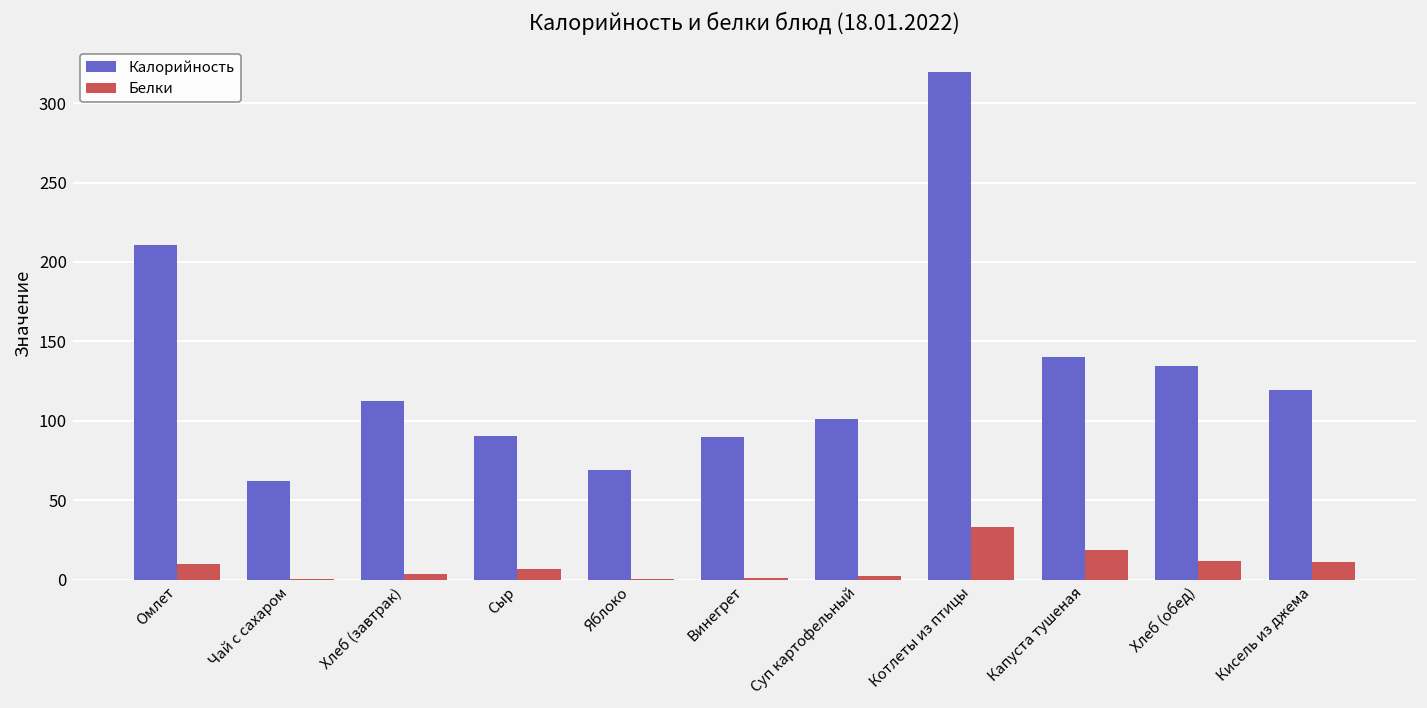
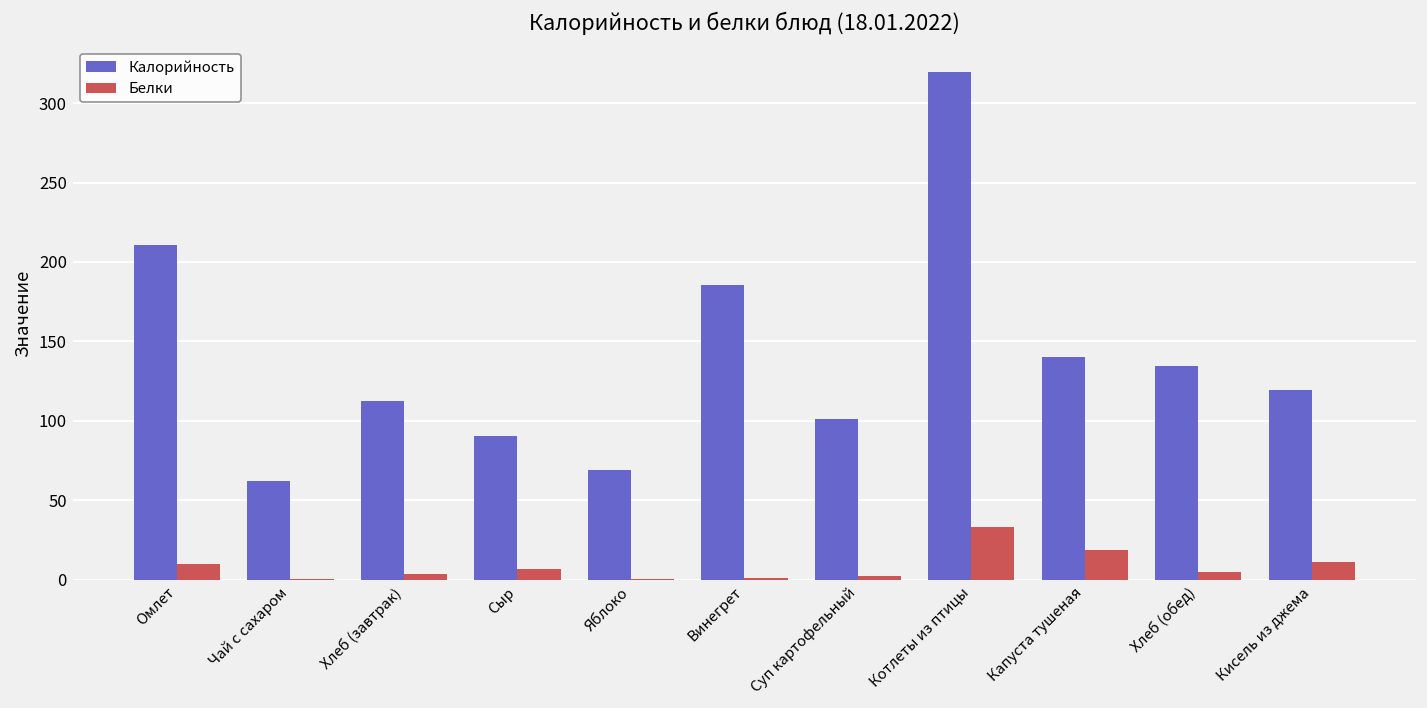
Калорийность, Винегрет: 90 -> 185
Белки, Хлеб (обед): 12 -> 5
